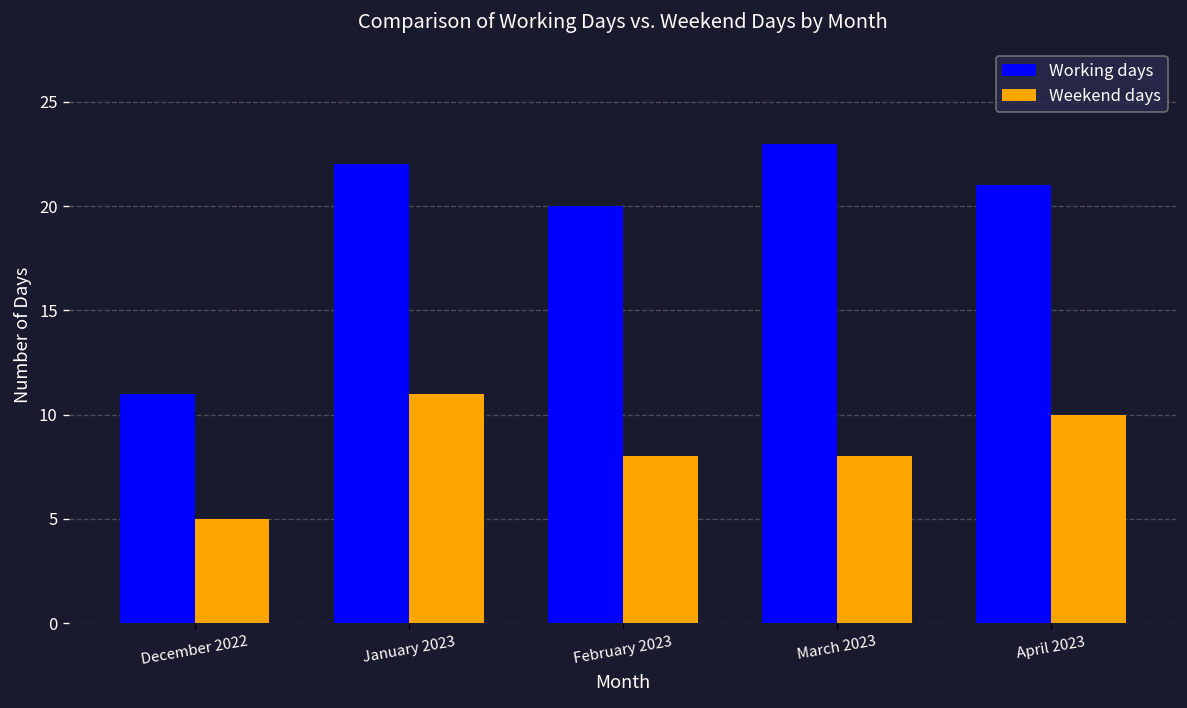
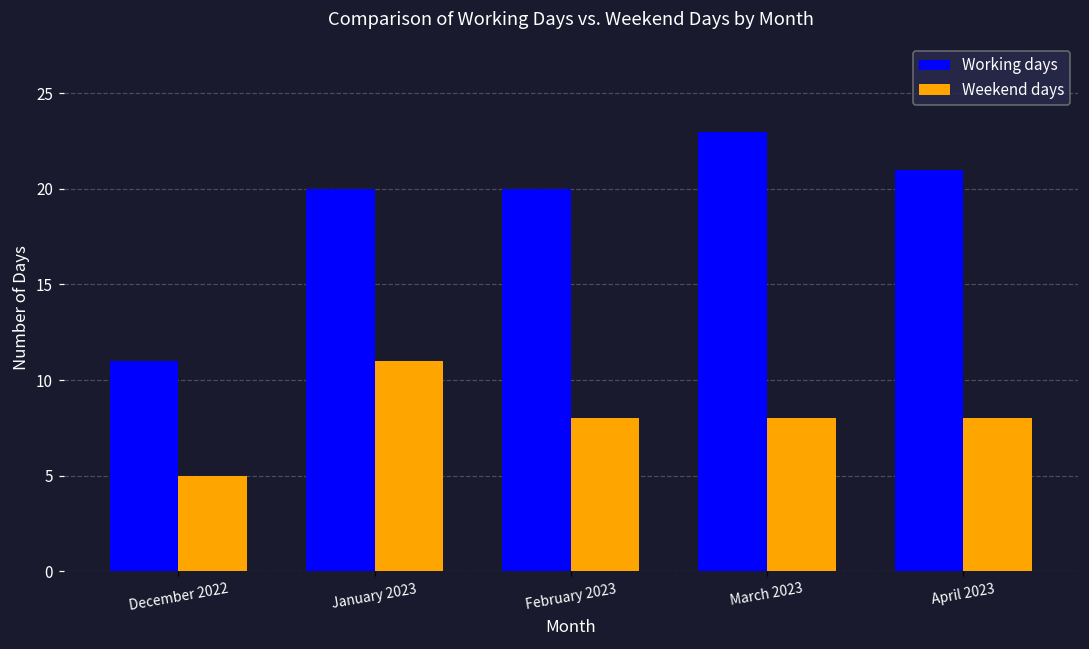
Working days, January 2023: 22 -> 20
Weekend days, April 2023: 10 -> 8
